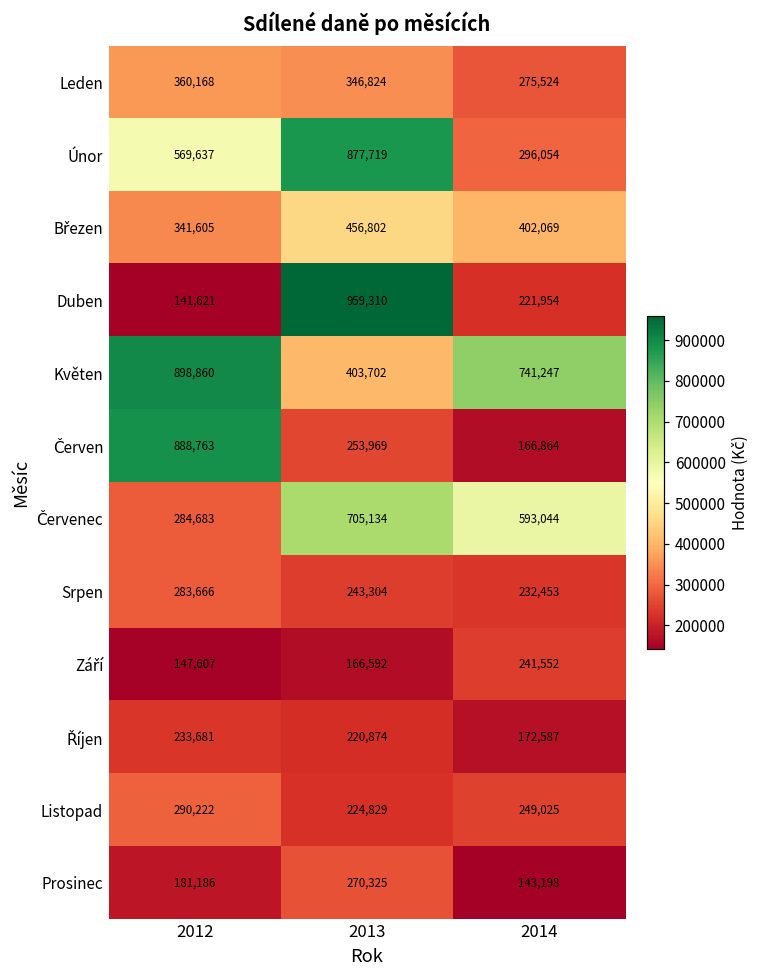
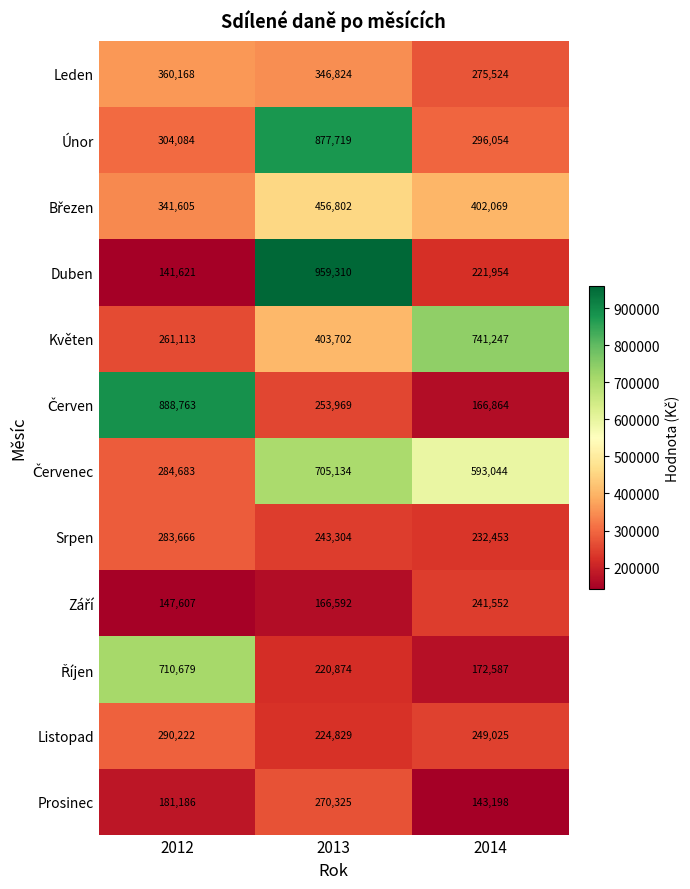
Únor, 2012: 569,637 -> 304,084
Květen, 2012: 898,860 -> 261,113
Říjen, 2012: 233,681 -> 710,679
